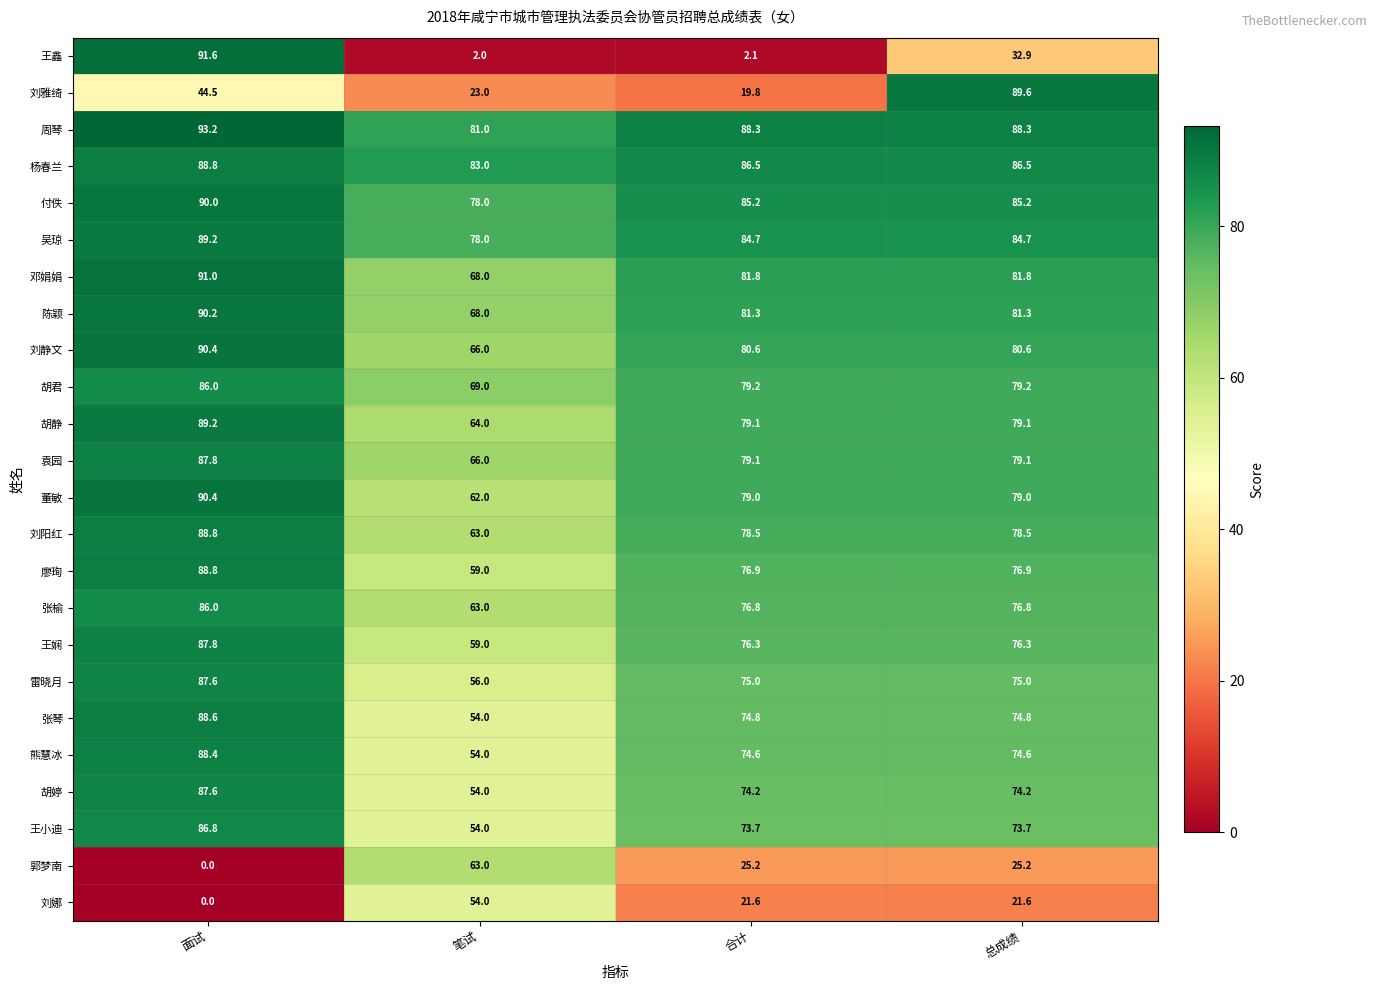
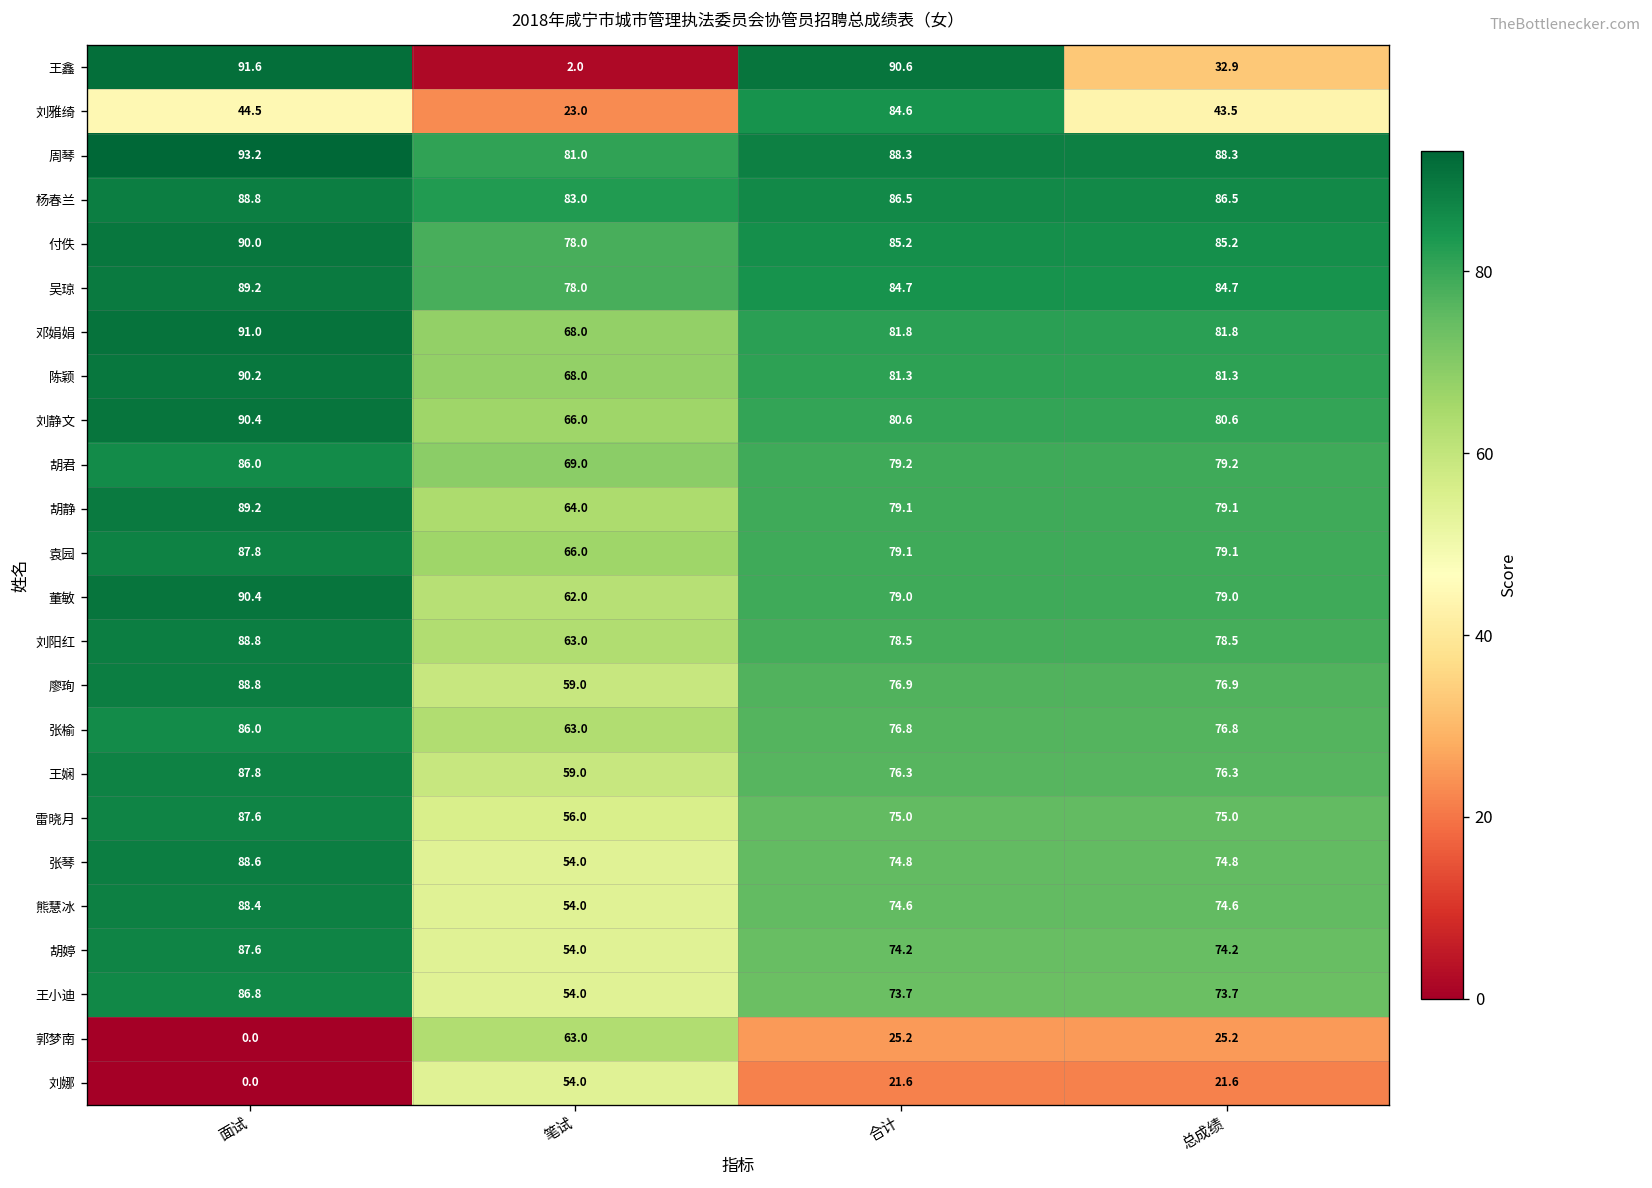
王鑫, 合计: 2.1 -> 90.6
刘雅绮, 合计: 19.8 -> 84.6
刘雅绮, 总成绩: 89.6 -> 43.5
